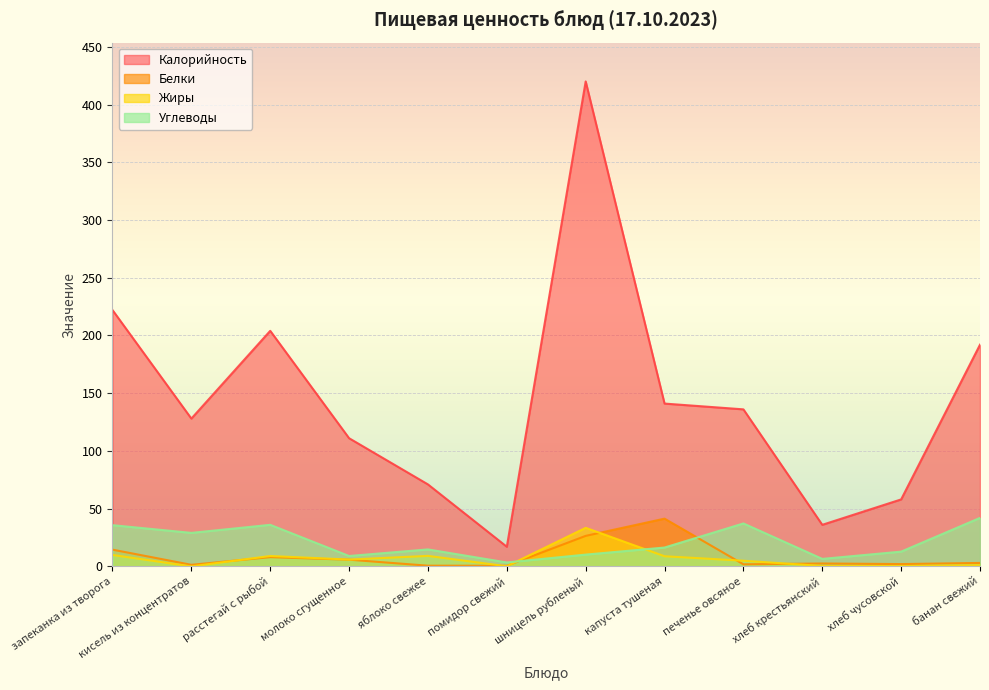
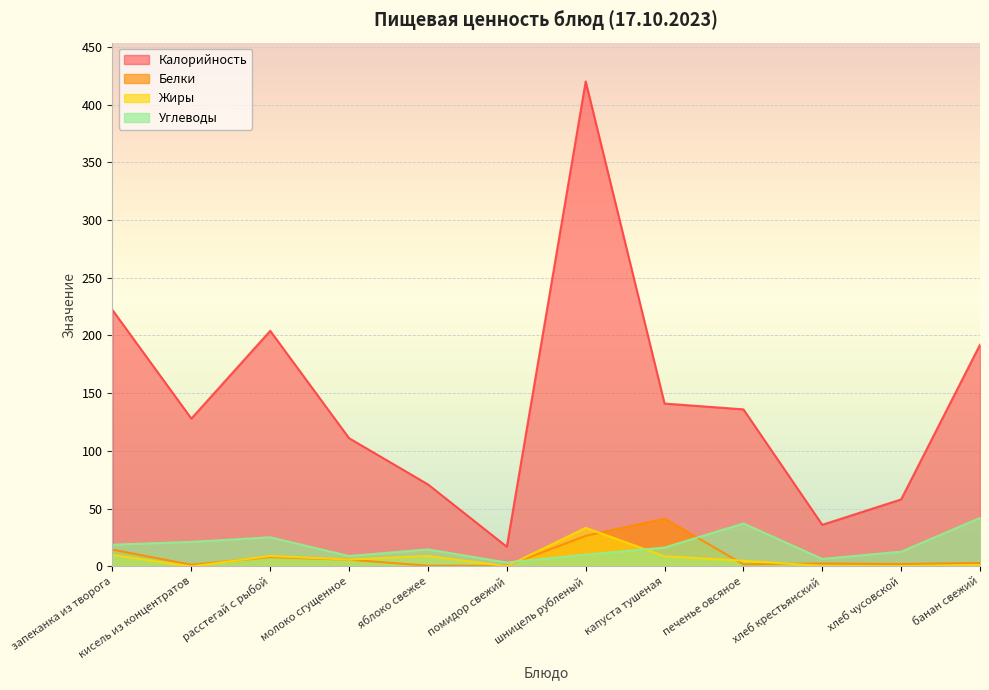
Углеводы, запеканка из творога: 36 -> 19
Углеводы, кисель из концентратов: 29 -> 21
Углеводы, расстегай с рыбой: 36 -> 25
